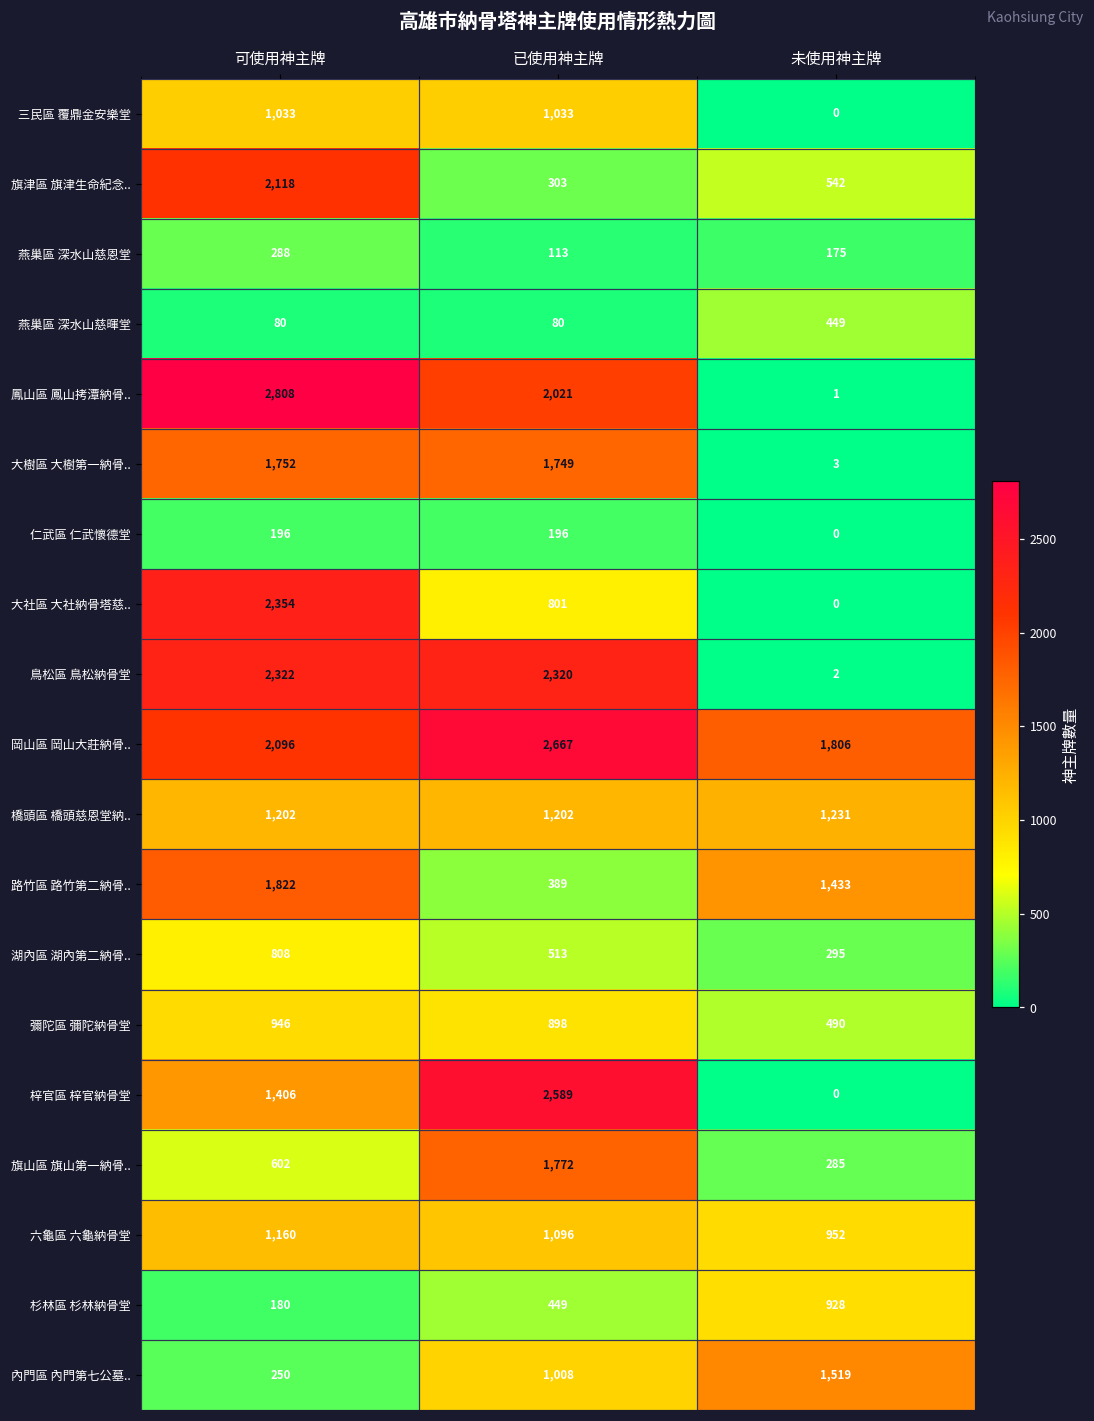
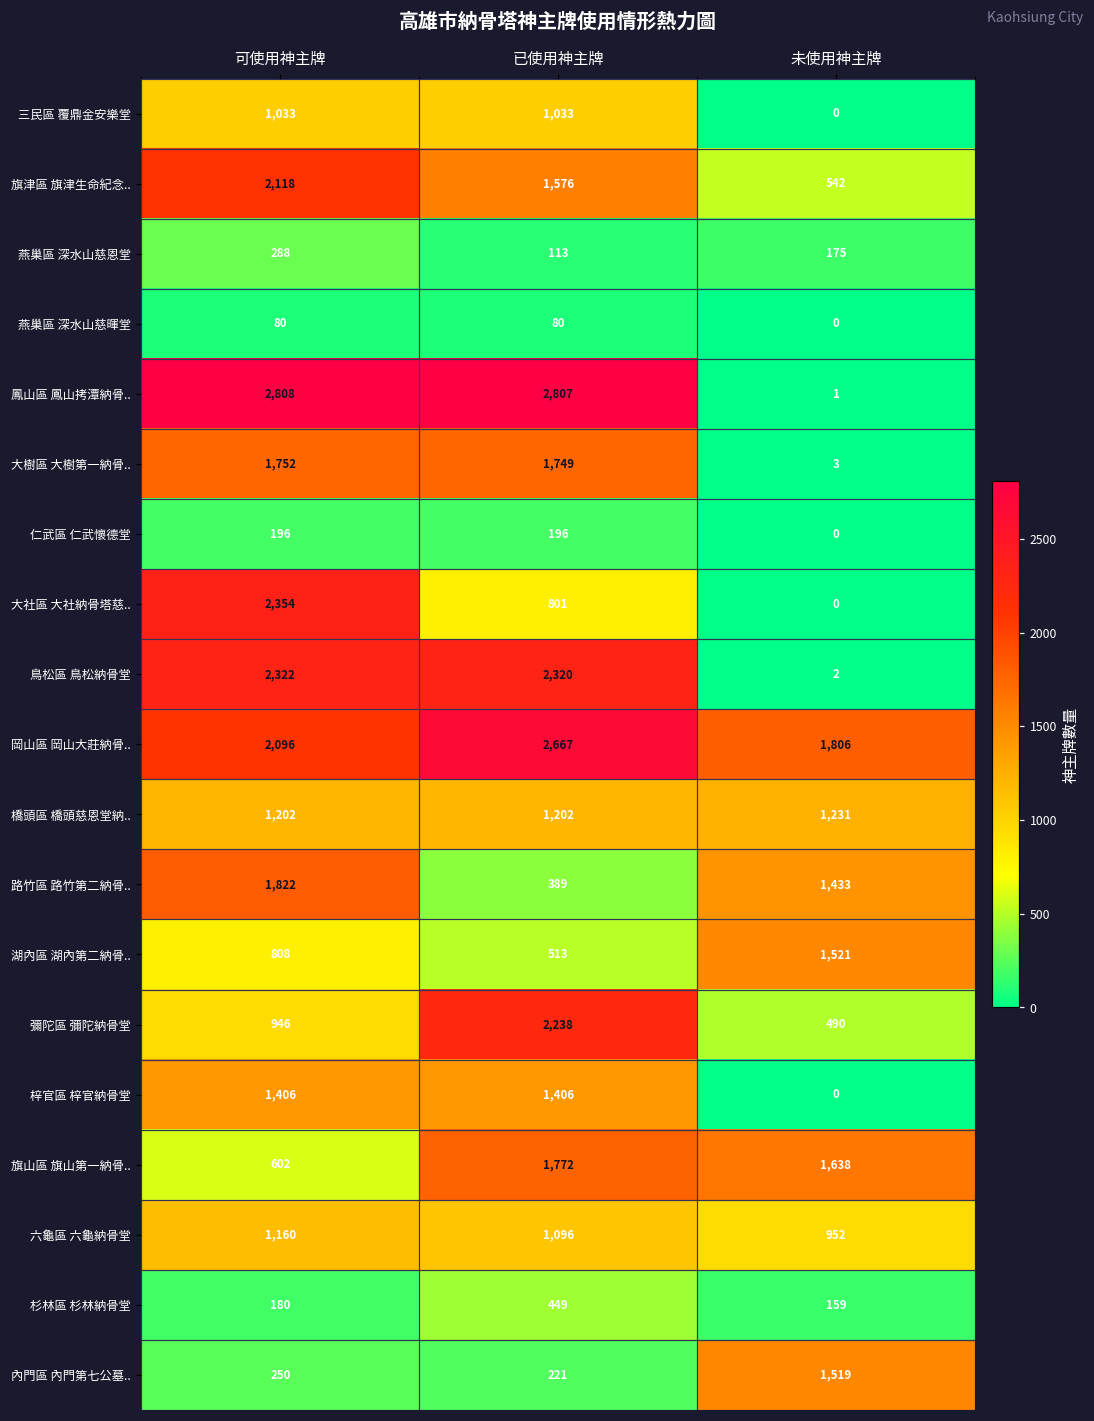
旗津區 旗津生命紀念.., 已使用神主牌: 303 -> 1,576
燕巢區 深水山慈暉堂, 未使用神主牌: 449 -> 0
鳳山區 鳳山拷潭納骨.., 已使用神主牌: 2,021 -> 2,807
湖內區 湖內第二納骨.., 未使用神主牌: 295 -> 1,521
彌陀區 彌陀納骨堂, 已使用神主牌: 898 -> 2,238
梓官區 梓官納骨堂, 已使用神主牌: 2,589 -> 1,406
旗山區 旗山第一納骨.., 未使用神主牌: 285 -> 1,638
杉林區 杉林納骨堂, 未使用神主牌: 928 -> 159
內門區 內門第七公墓.., 已使用神主牌: 1,008 -> 221
